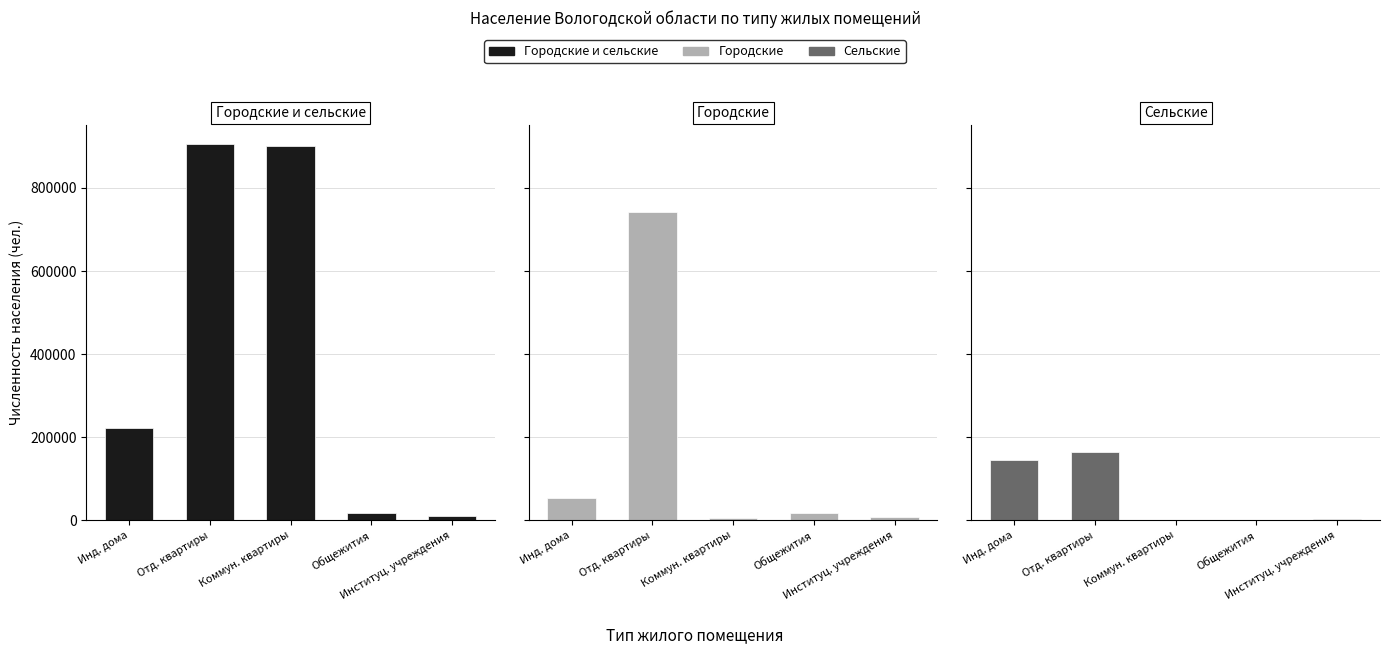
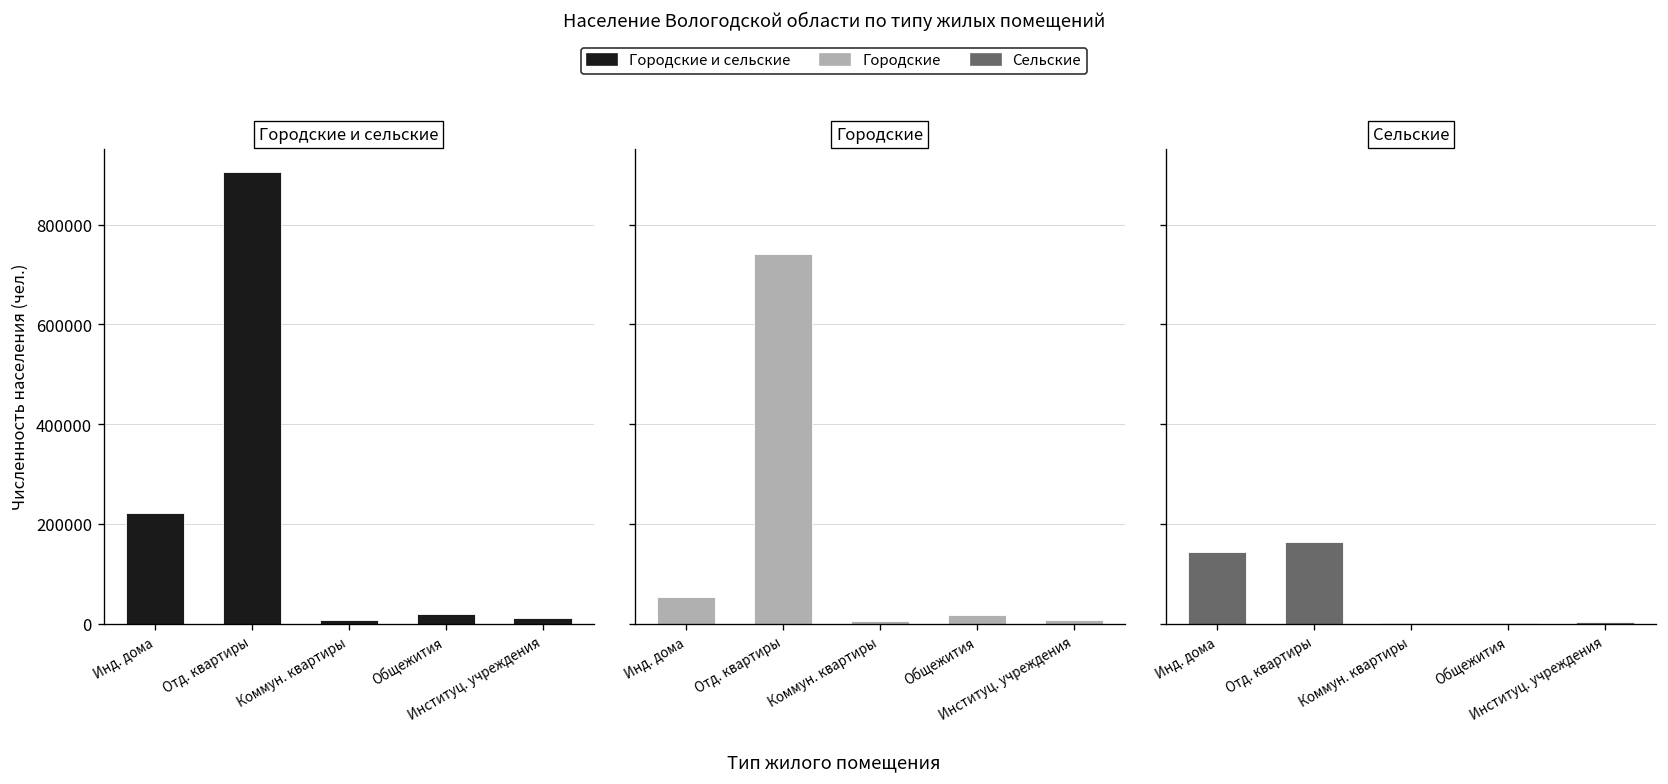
Городские и сельские, Коммун. квартиры: 900000 -> 10000
